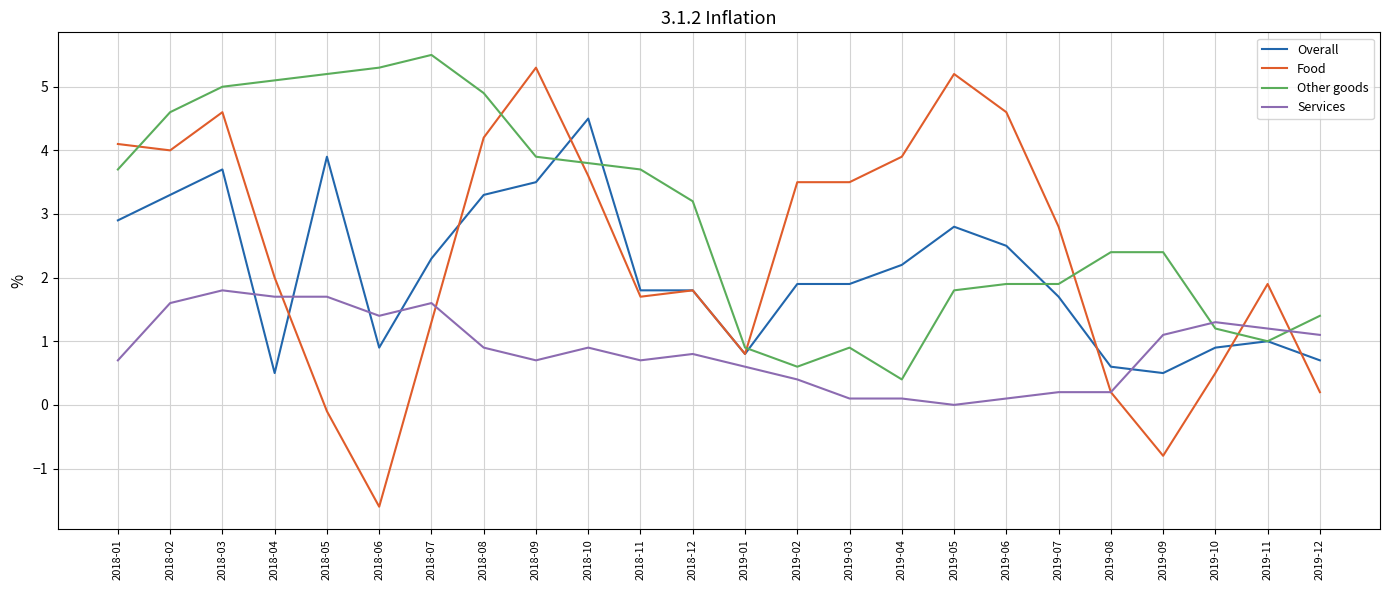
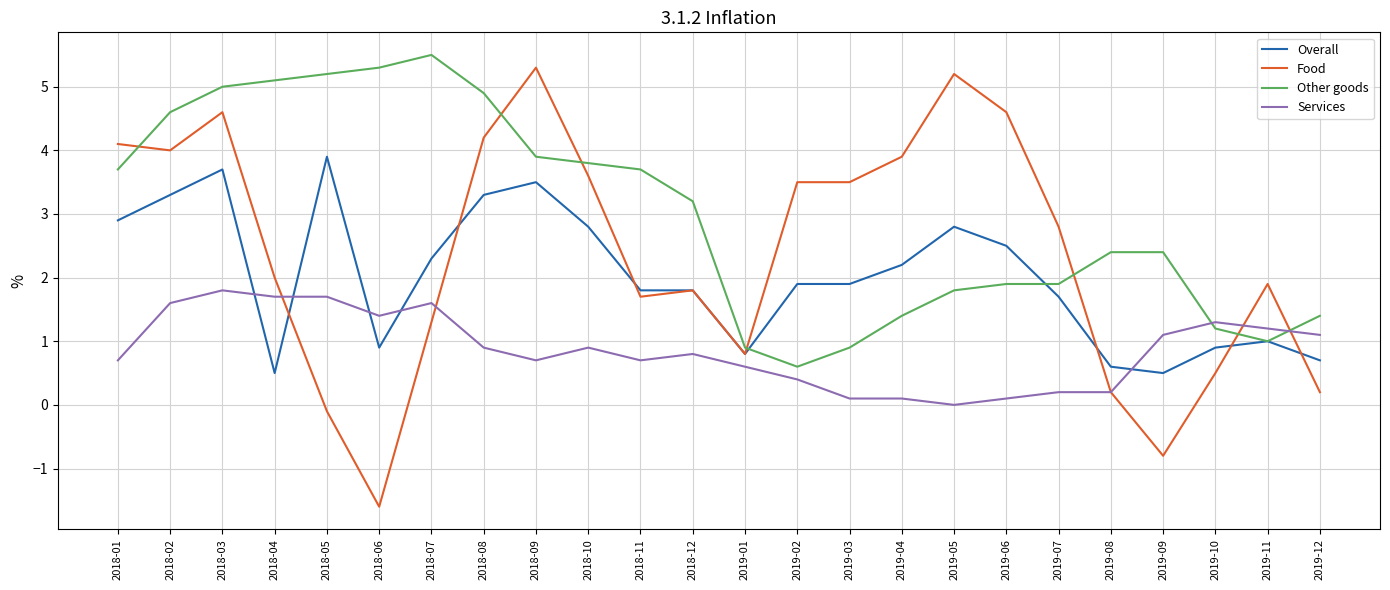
Overall, 2018-10: 4.5 -> 2.8
Other goods, 2019-04: 0.4 -> 1.4
